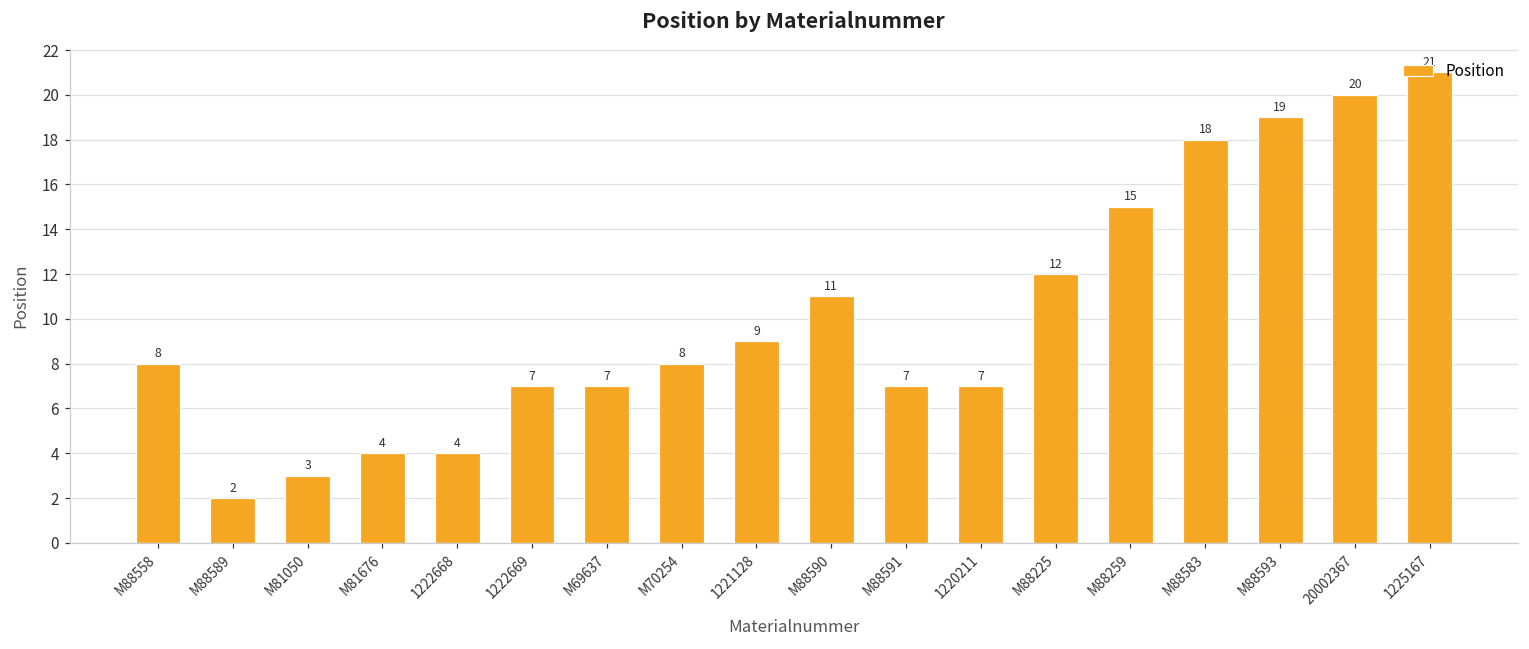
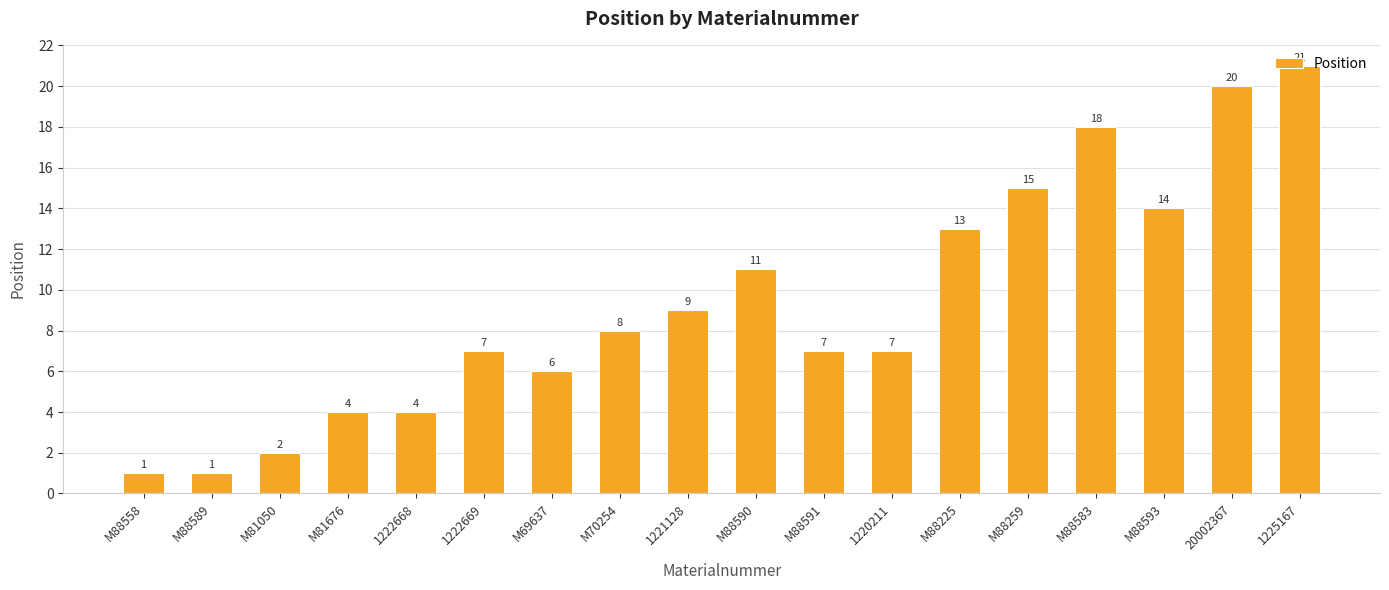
M88558: 8 -> 1
M88589: 2 -> 1
M81050: 3 -> 2
M69637: 7 -> 6
M88225: 12 -> 13
M88593: 19 -> 14
